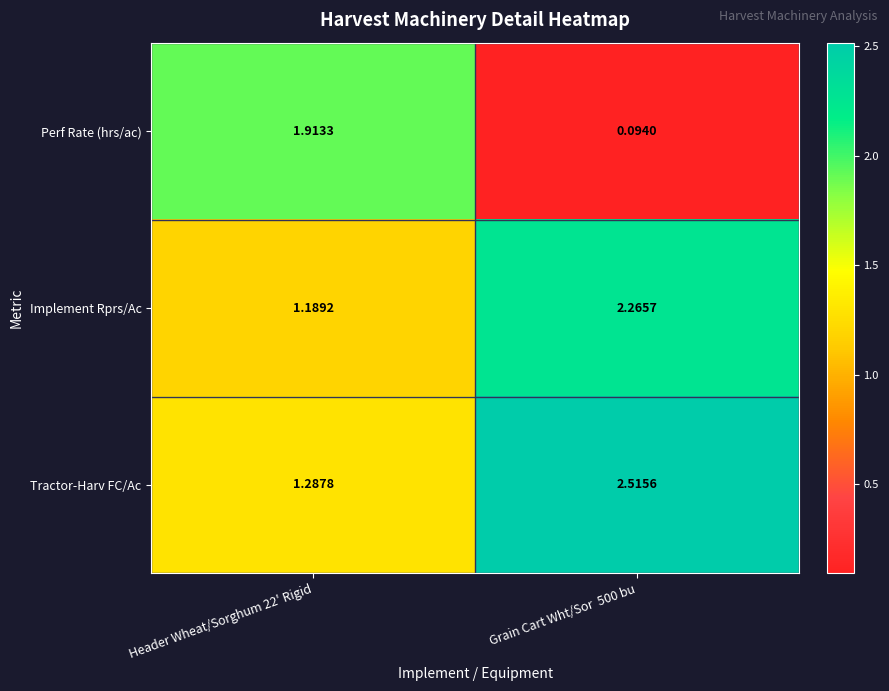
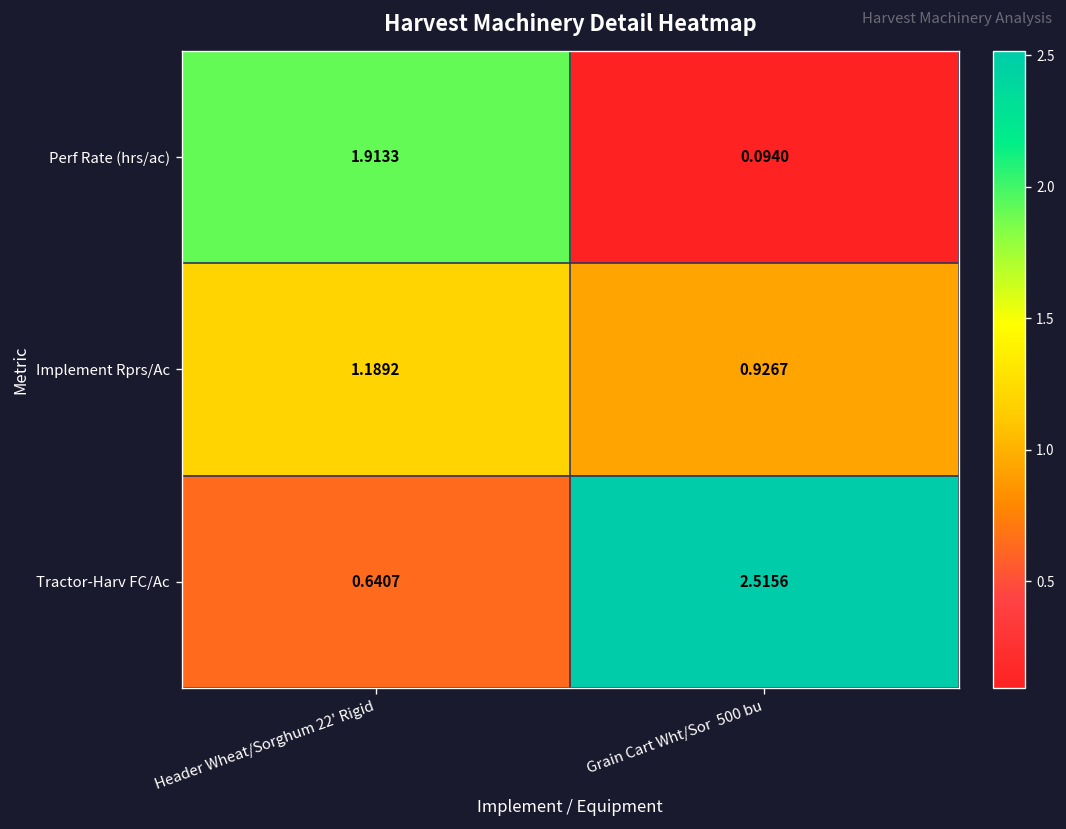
Implement Rprs/Ac, Grain Cart Wht/Sor 500 bu: 2.2657 -> 0.9267
Tractor-Harv FC/Ac, Header Wheat/Sorghum 22' Rigid: 1.2878 -> 0.6407
